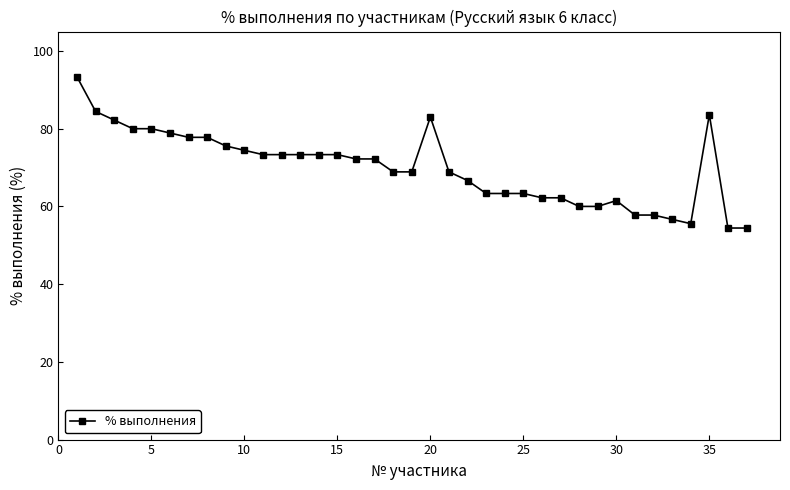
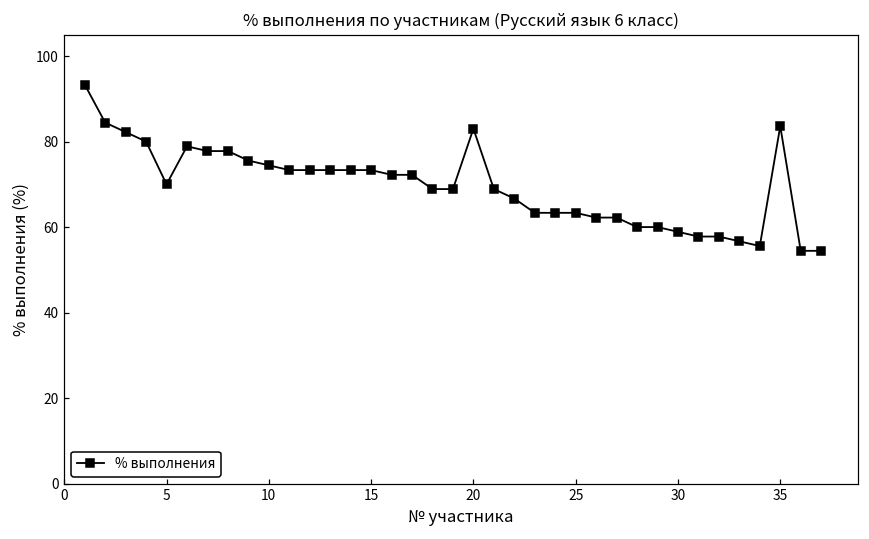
5: 80 -> 70
30: 62 -> 59
